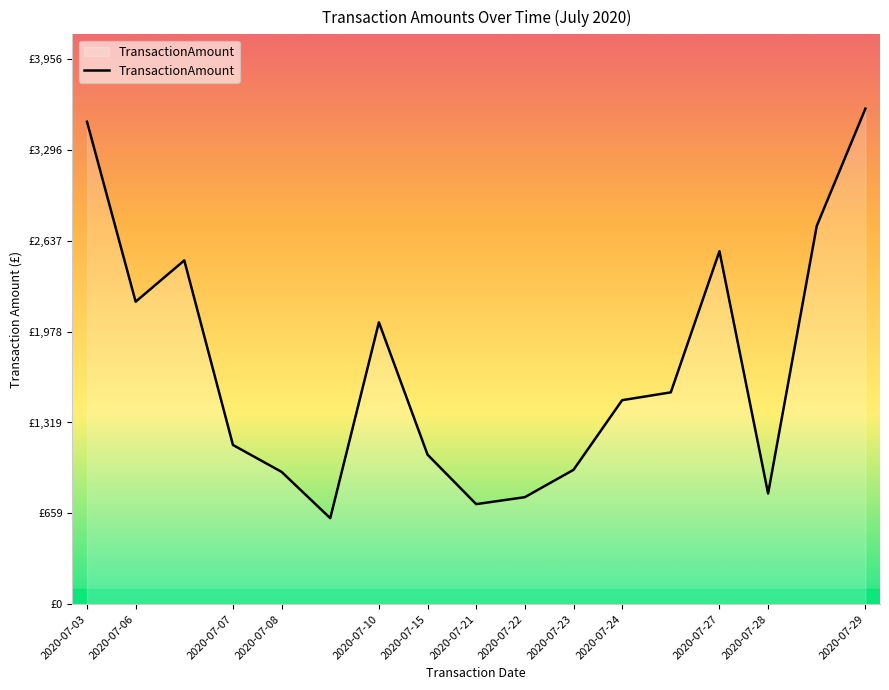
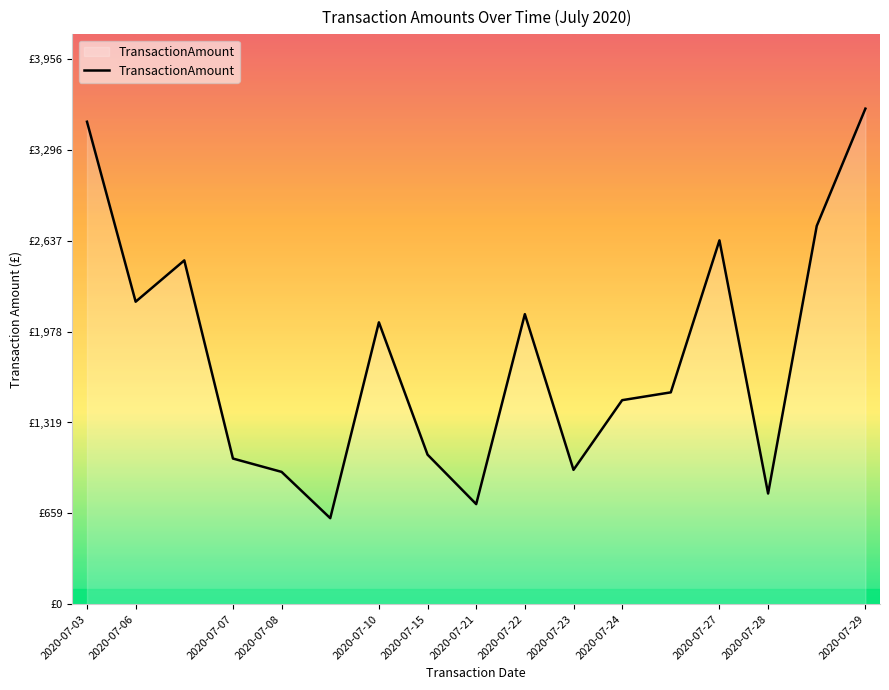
2020-07-07: £1,160 -> £1,060
2020-07-22: £780 -> £2,100
2020-07-27: £2,560 -> £2,640
